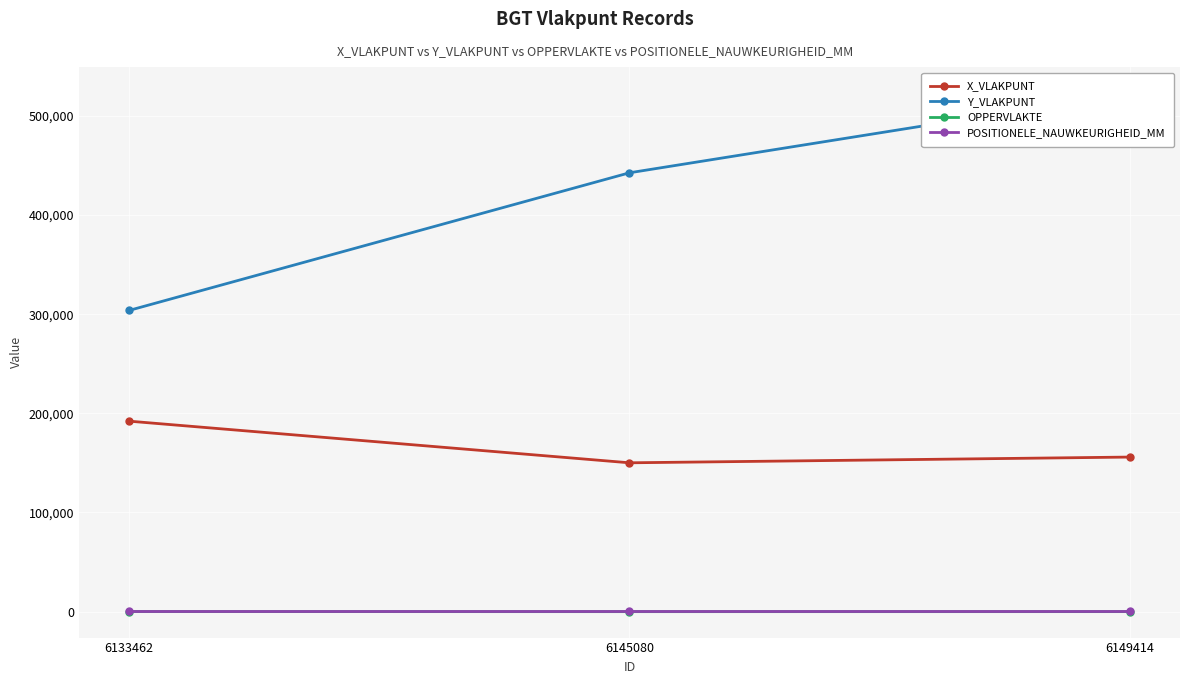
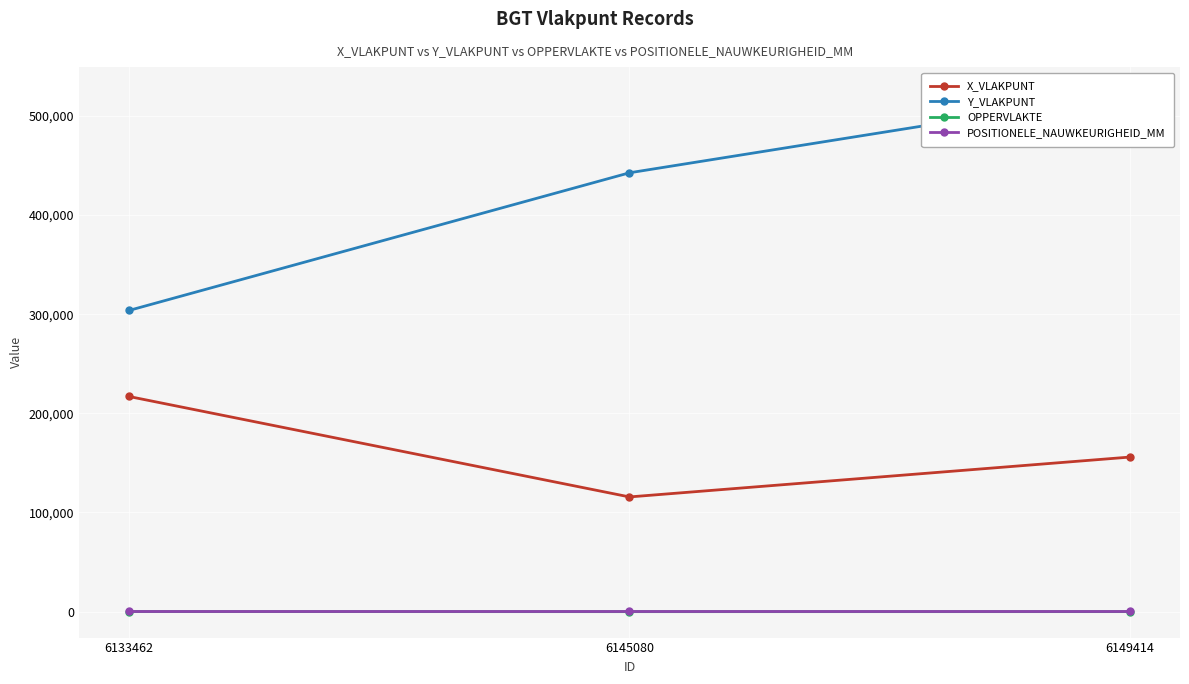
X_VLAKPUNT, 6133462: 190,000 -> 220,000
X_VLAKPUNT, 6145080: 150,000 -> 120,000
